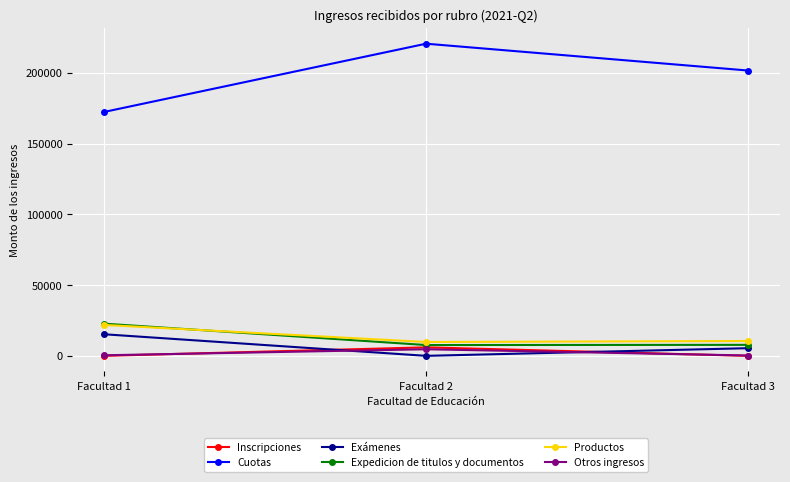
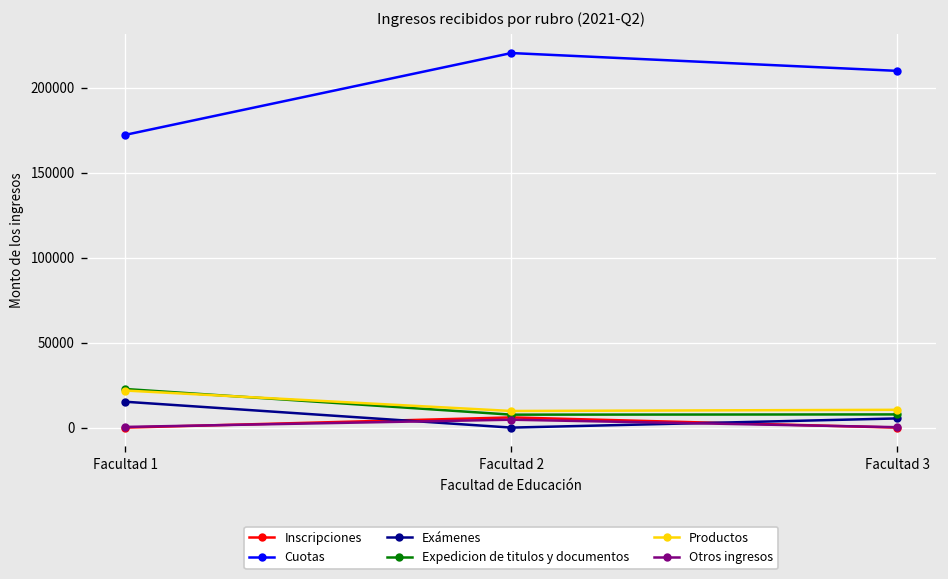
Cuotas, Facultad 3: 202000 -> 210000
